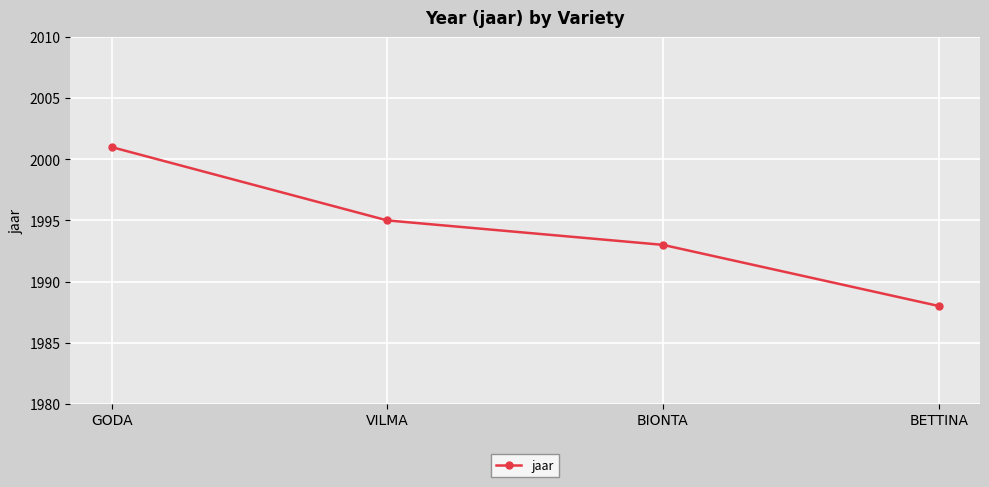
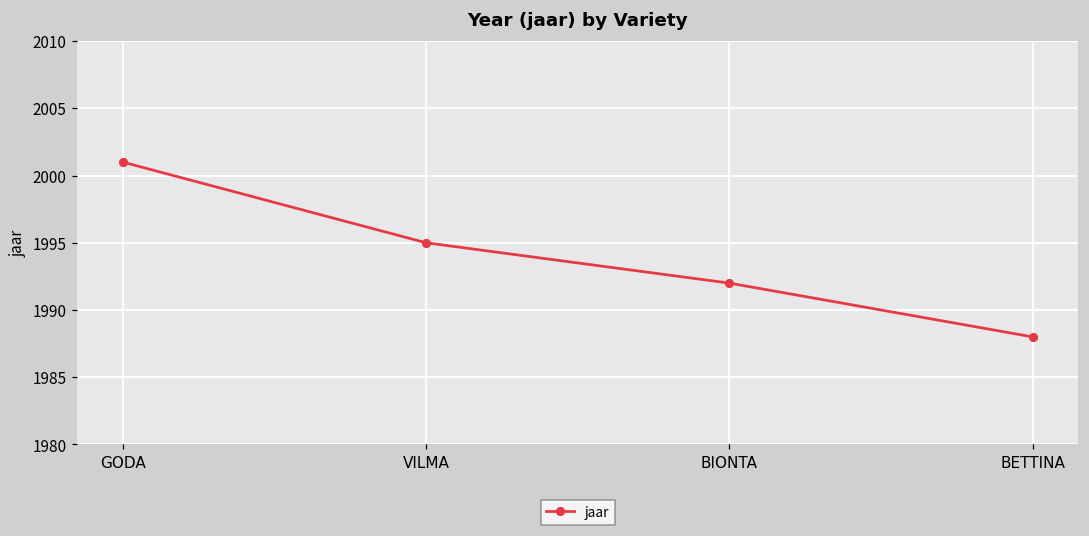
BIONTA: 1993 -> 1992
